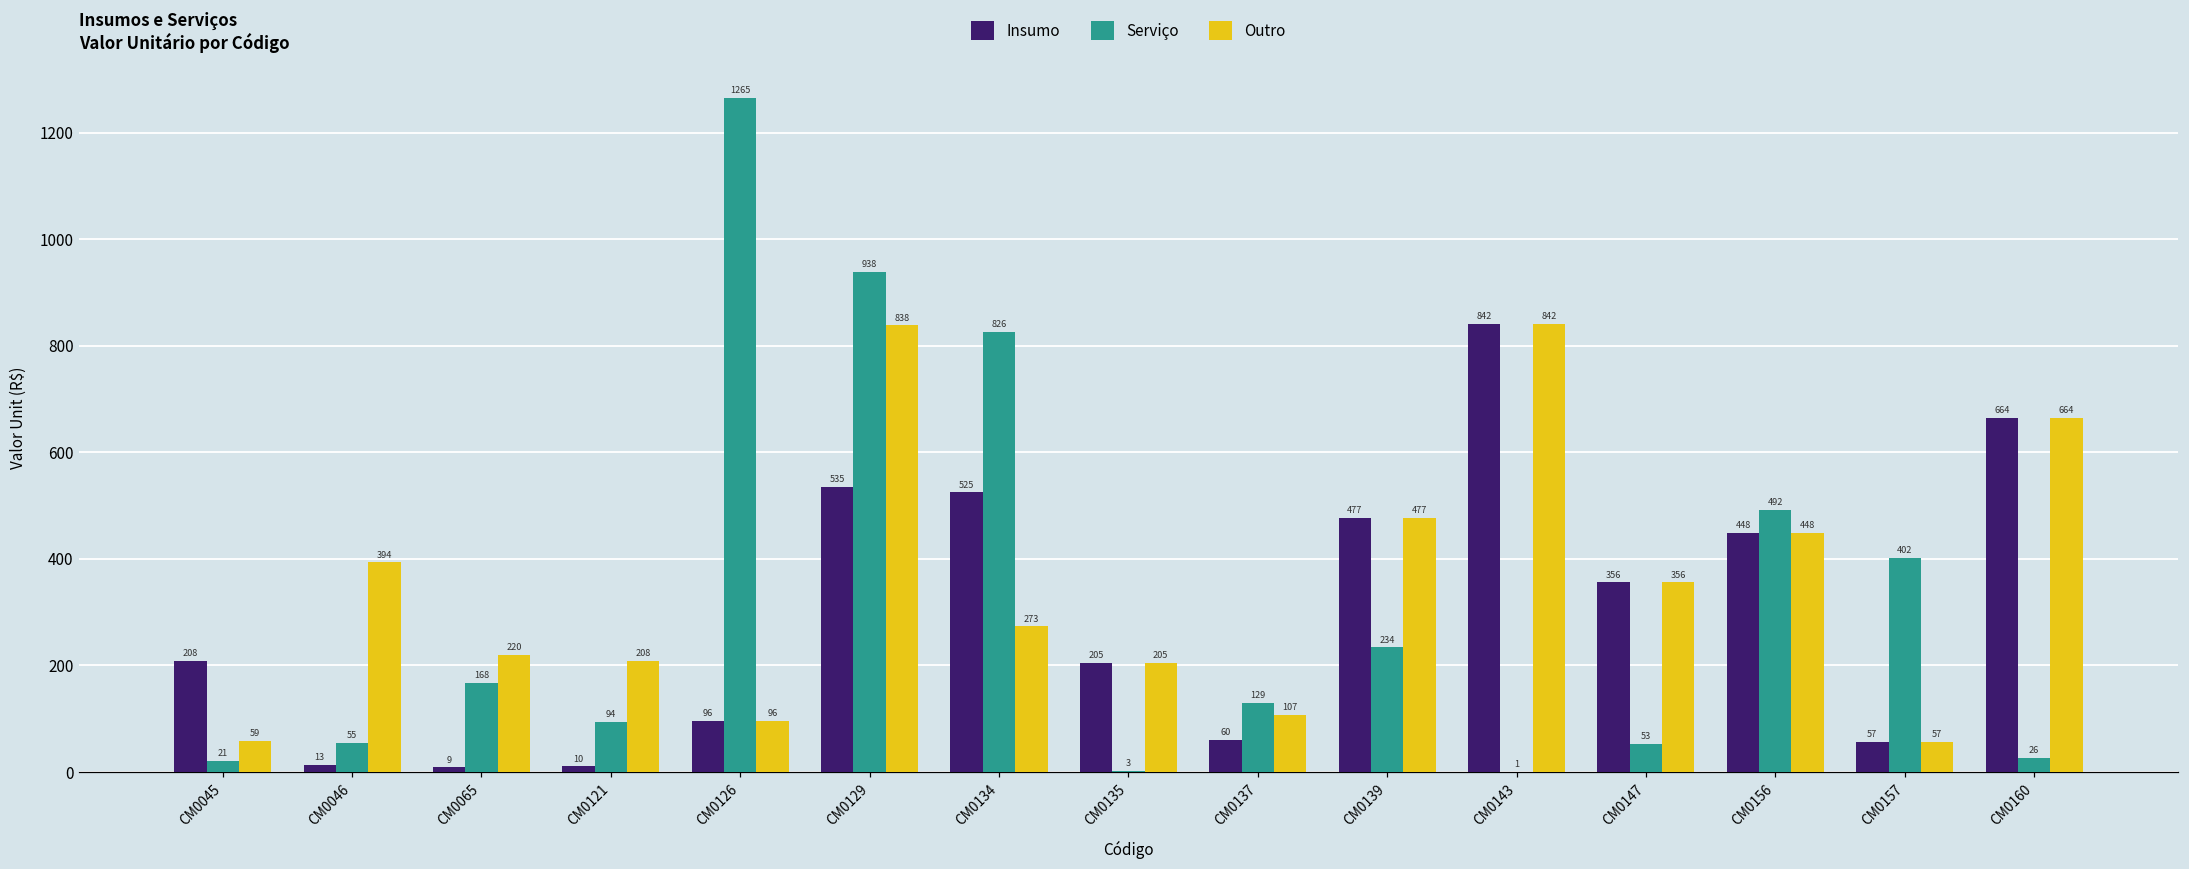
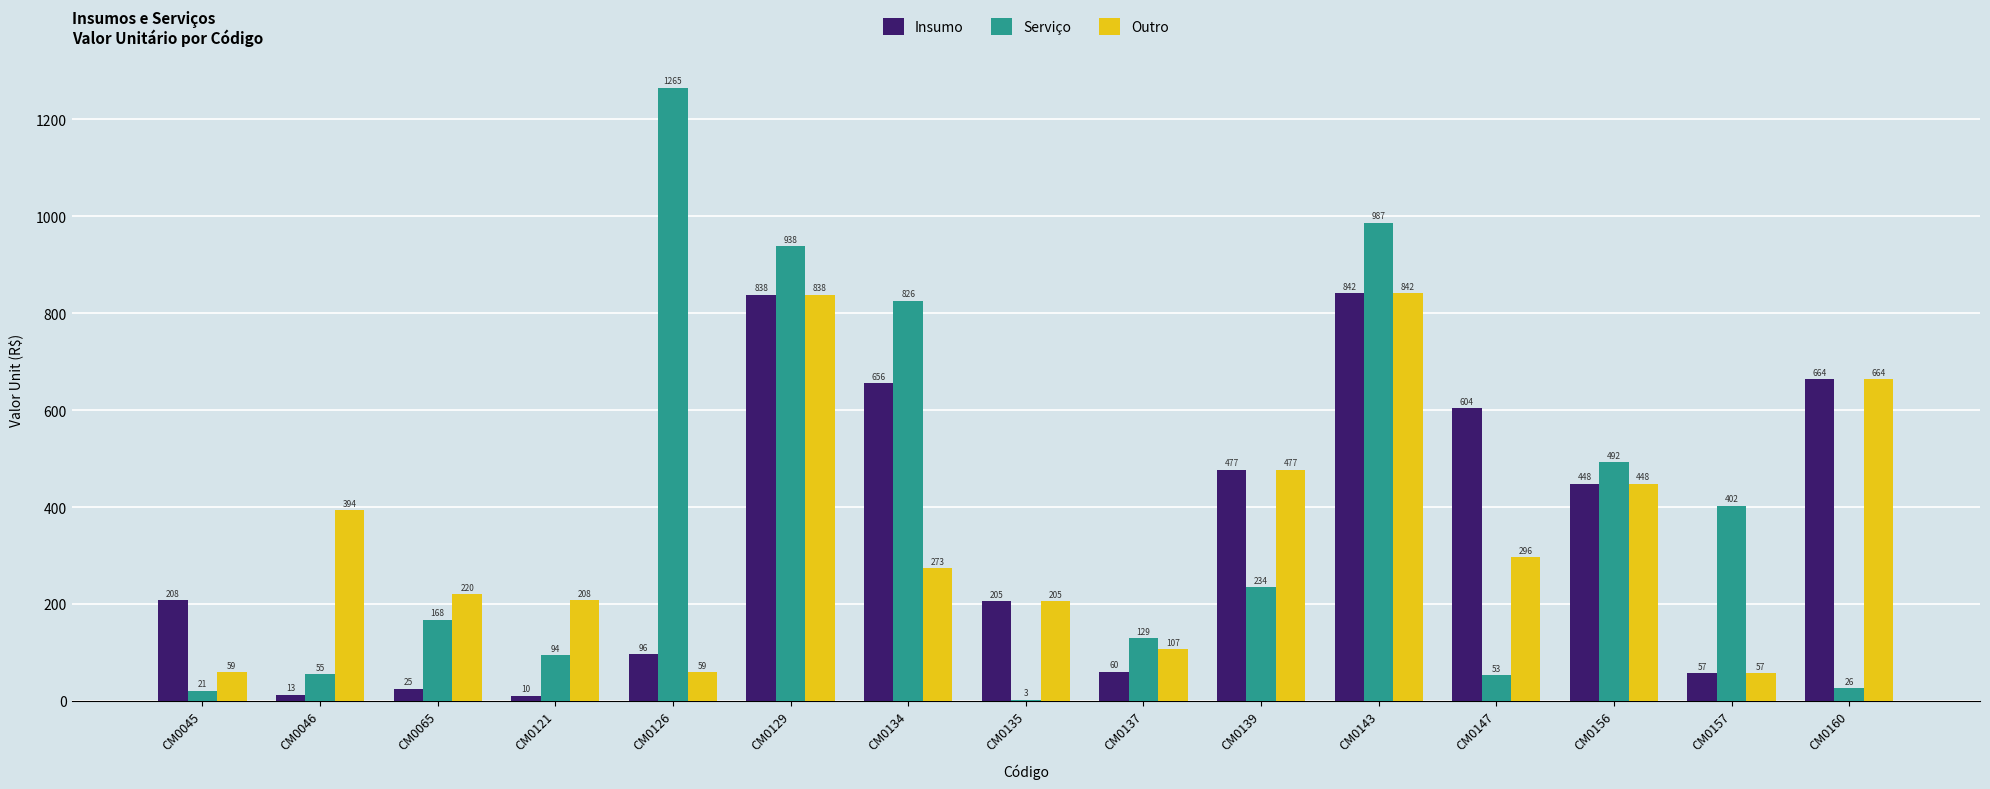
Insumo, CM0065: 9 -> 25
Outro, CM0126: 96 -> 59
Insumo, CM0129: 535 -> 838
Insumo, CM0134: 525 -> 656
Serviço, CM0143: 1 -> 987
Insumo, CM0147: 356 -> 604
Outro, CM0147: 356 -> 296
